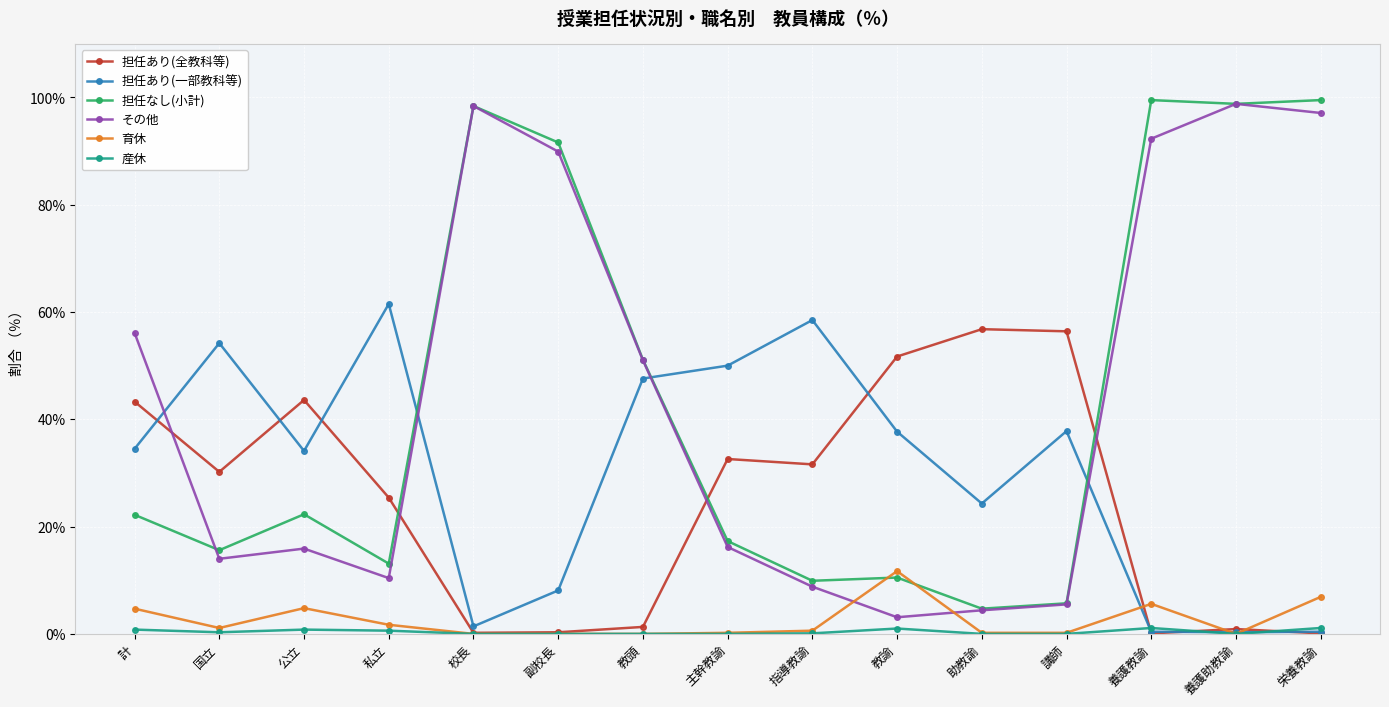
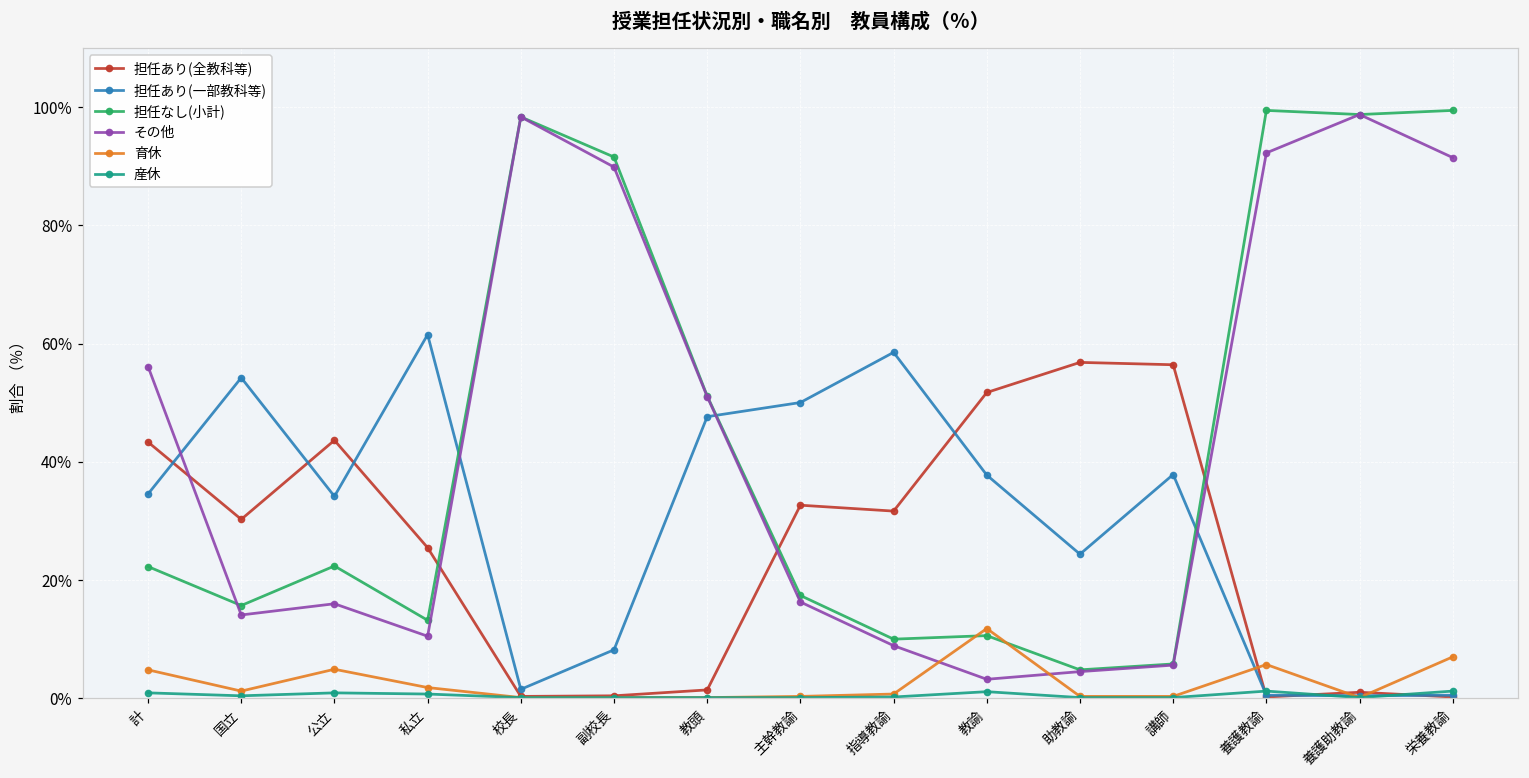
その他, 栄養教諭: 97% -> 92%
